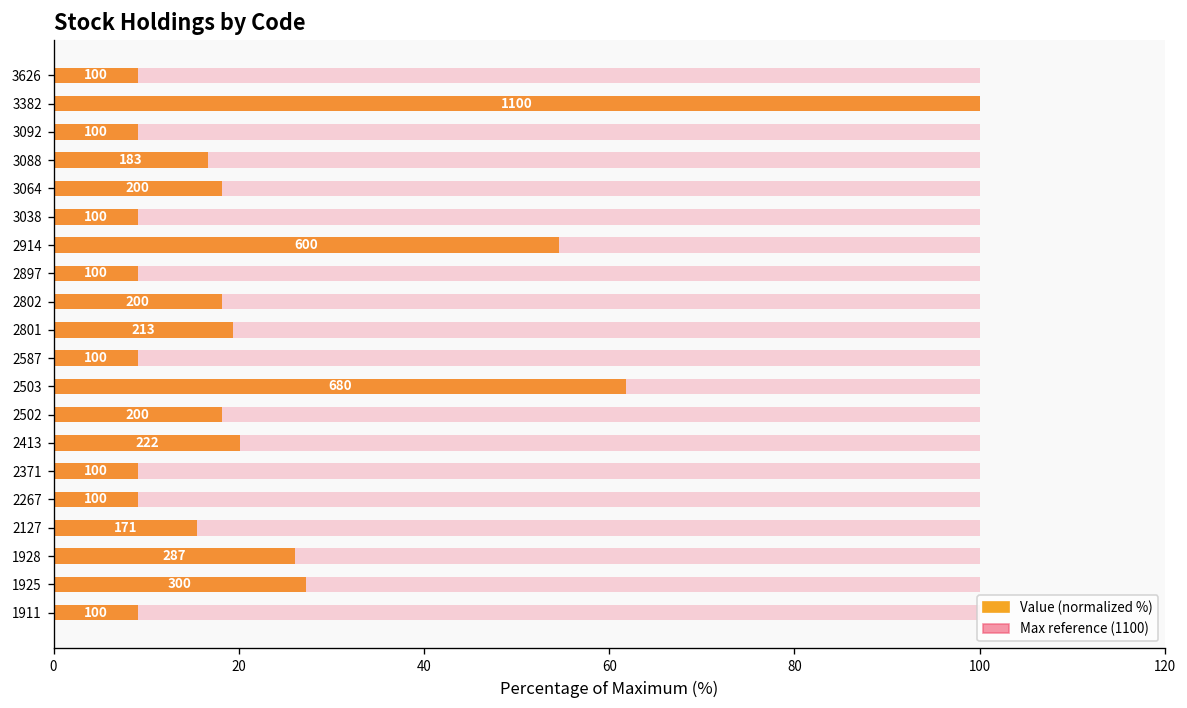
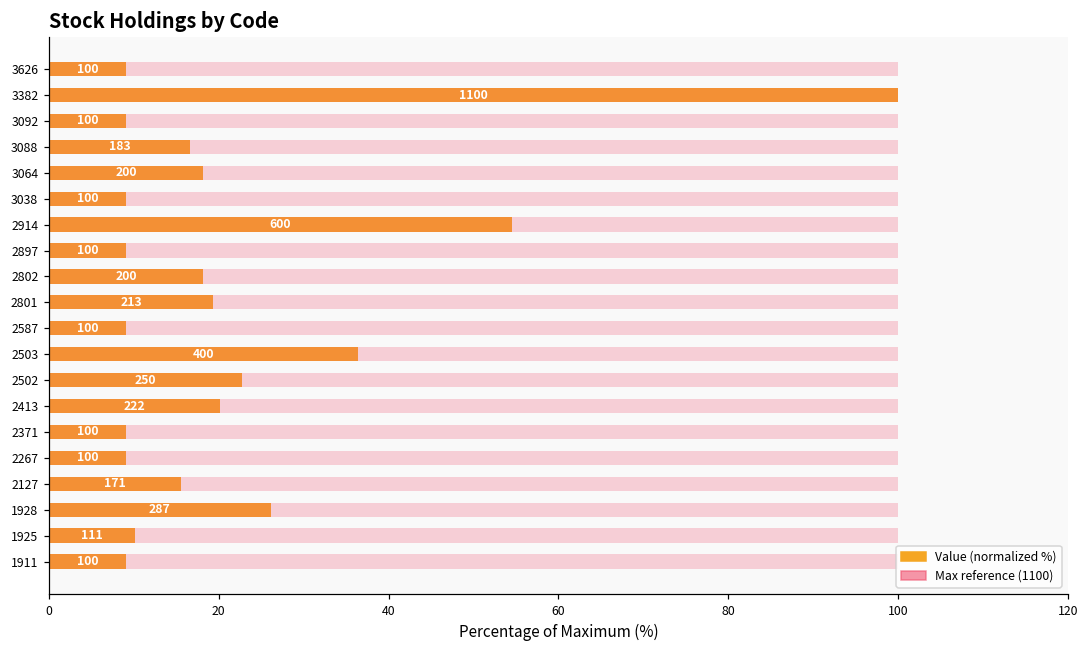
Value (normalized %), 2503: 680 -> 400
Value (normalized %), 2502: 200 -> 250
Value (normalized %), 1925: 300 -> 111
